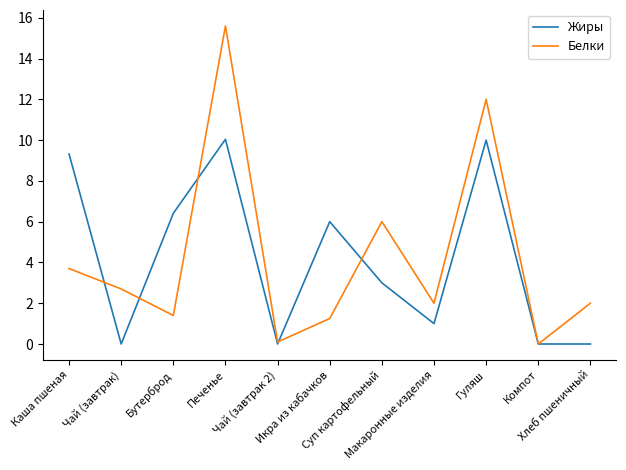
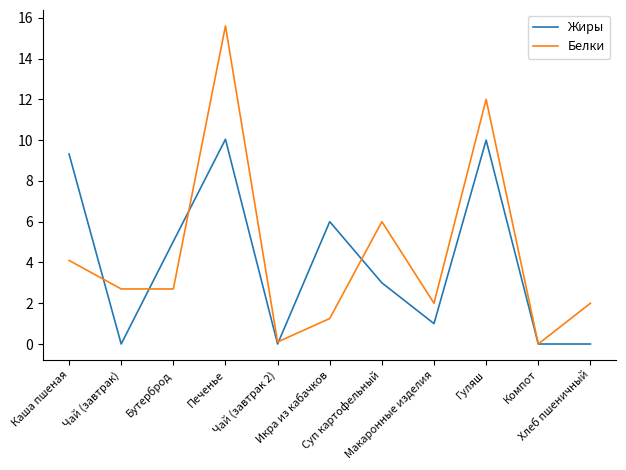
Белки, Каша пшеная: 3.7 -> 4.1
Жиры, Бутерброд: 6.4 -> 5.0
Белки, Бутерброд: 1.4 -> 2.7
